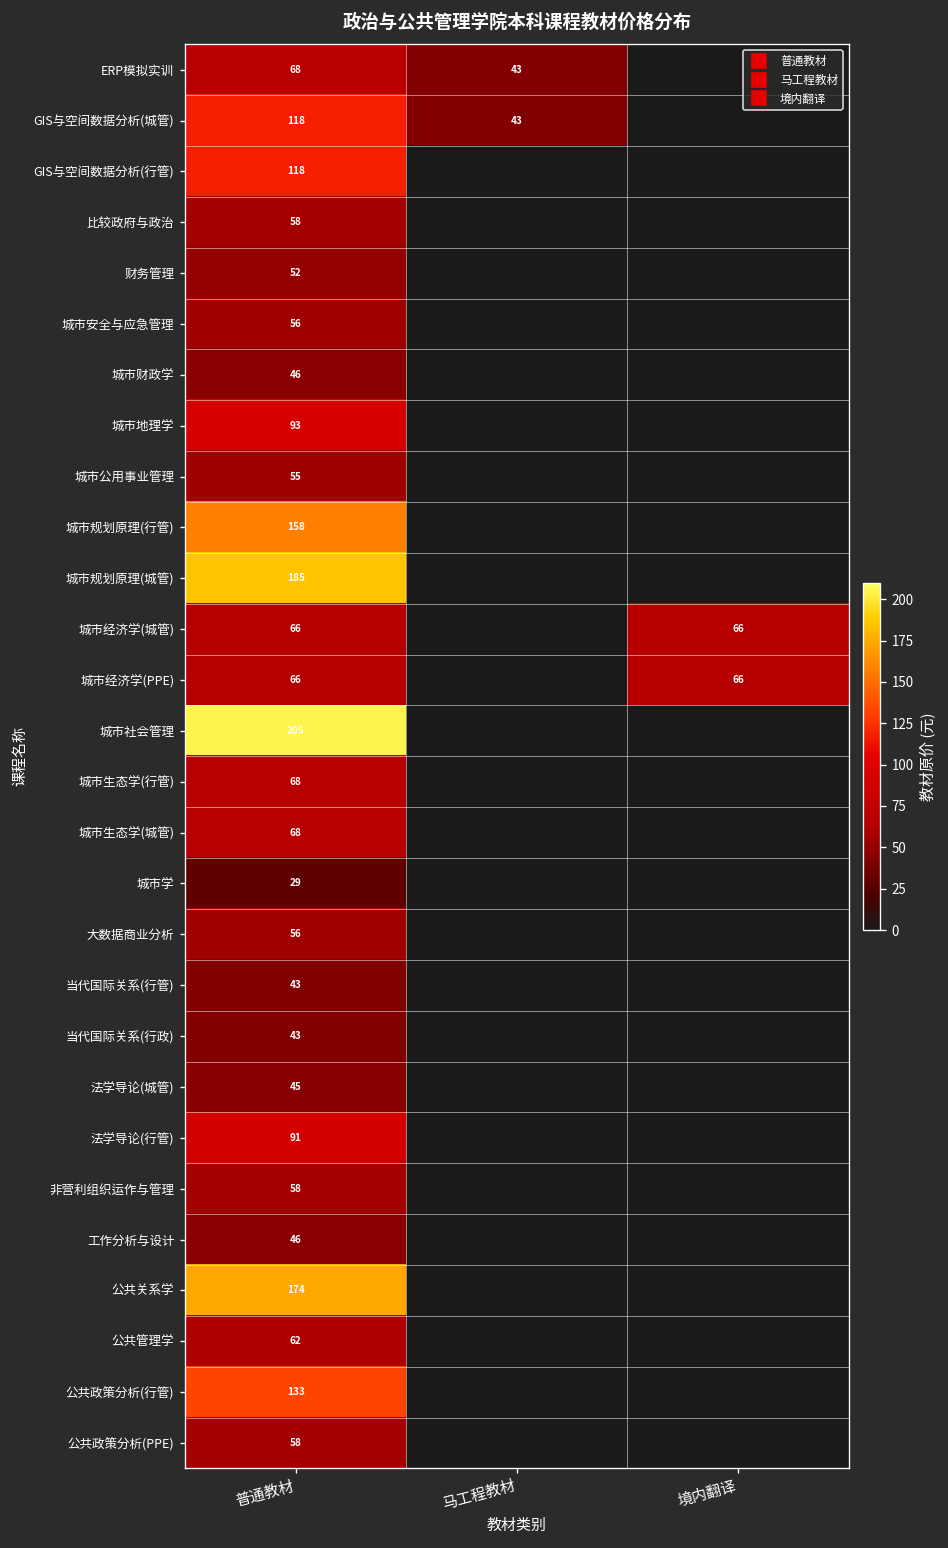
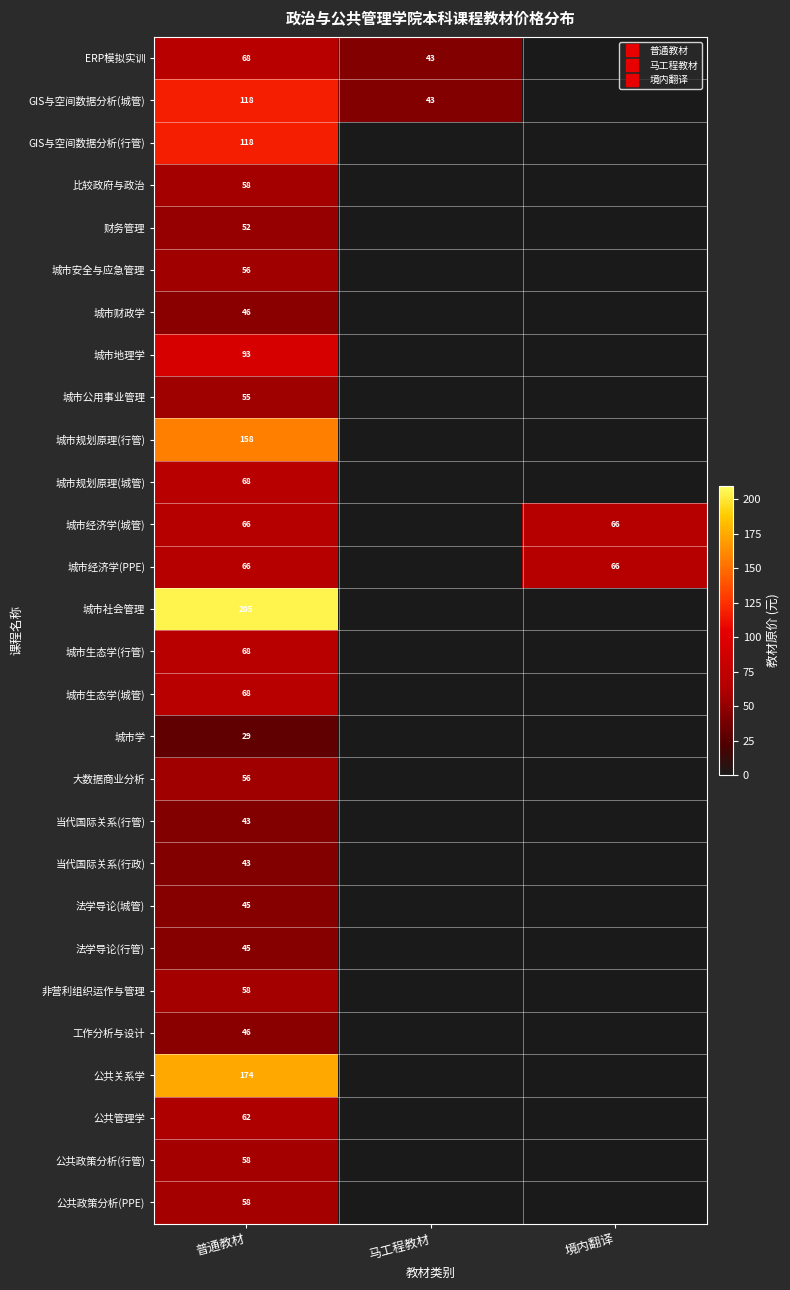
城市规划原理(城管), 普通教材: 185 -> 68
法学导论(行管), 普通教材: 91 -> 45
公共政策分析(行管), 普通教材: 133 -> 58
